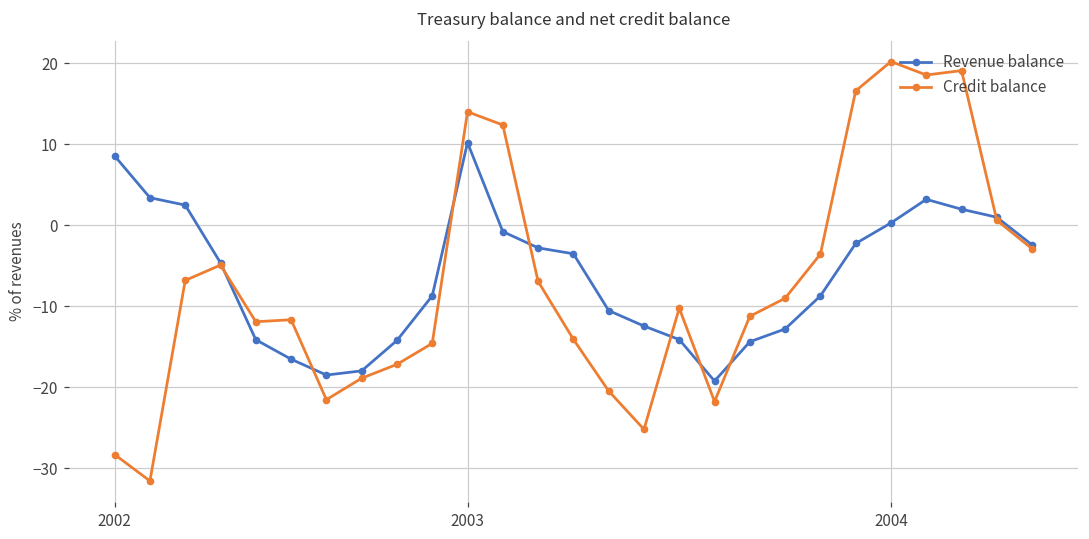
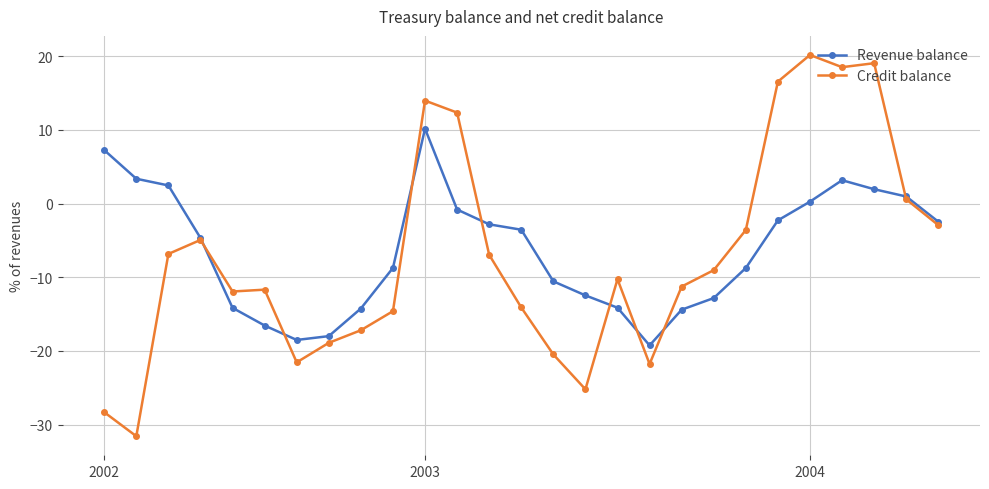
Revenue balance, 2002: 9 -> 7
